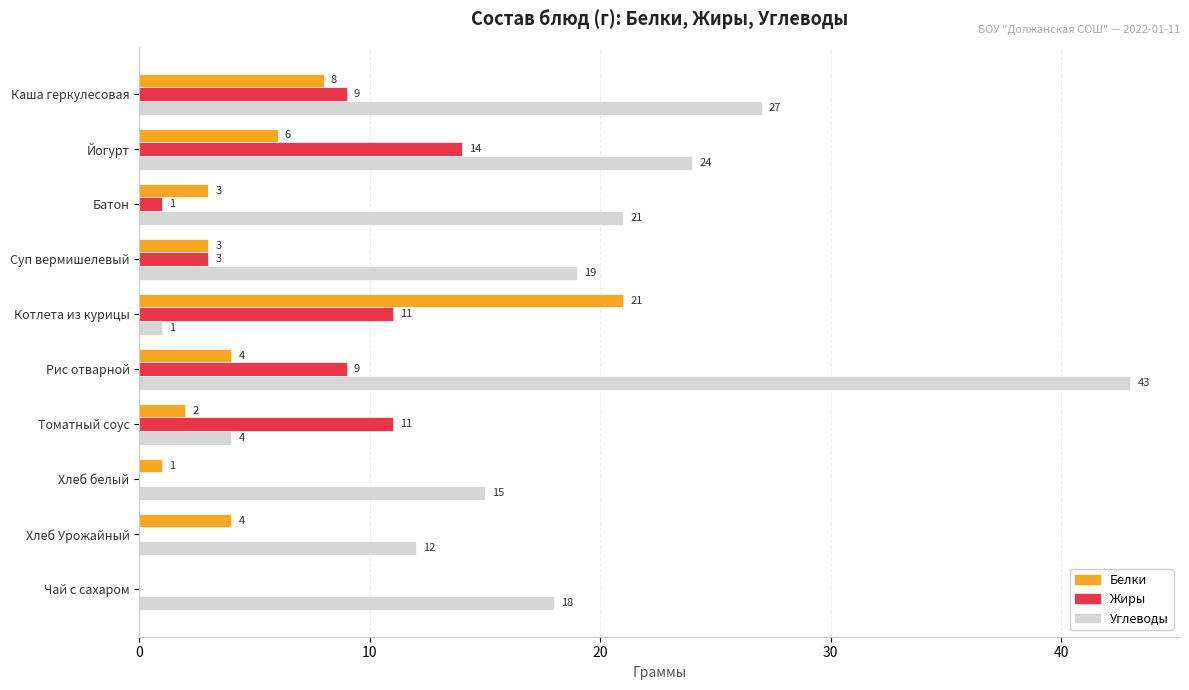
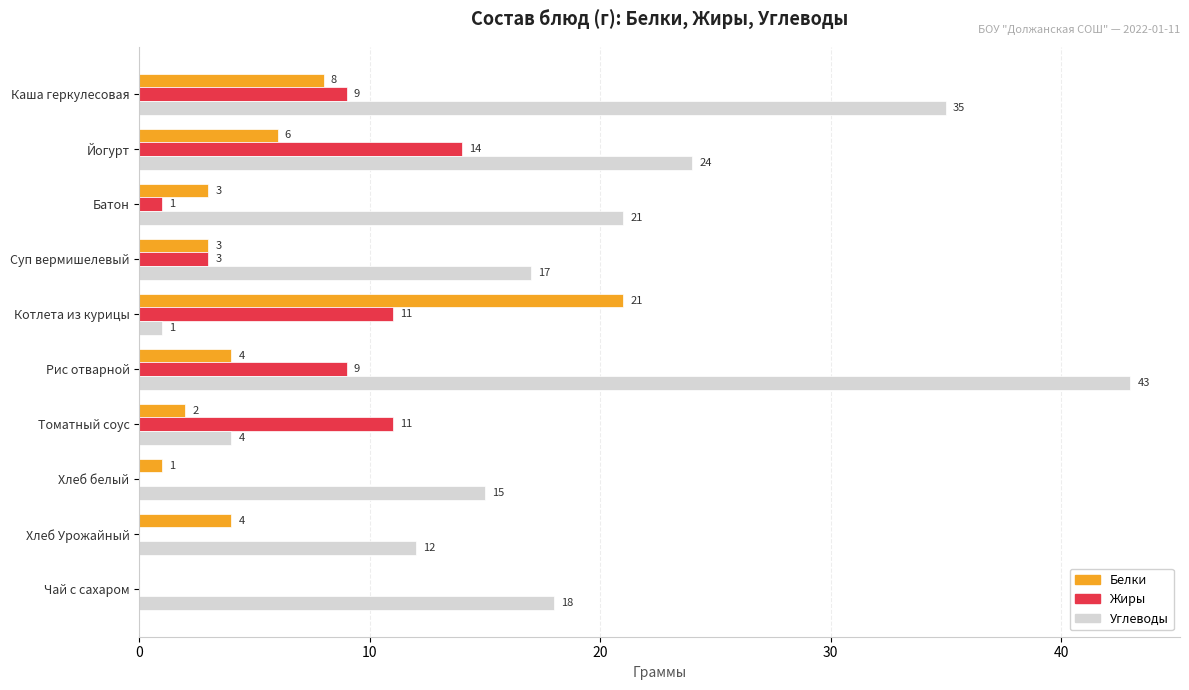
Углеводы, Каша геркулесовая: 27 -> 35
Углеводы, Суп вермишелевый: 19 -> 17
